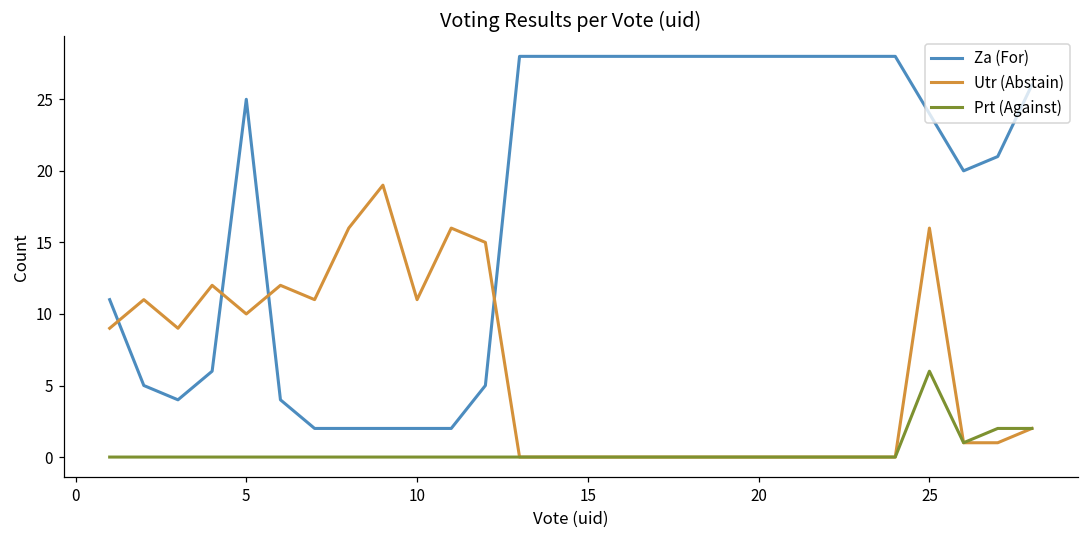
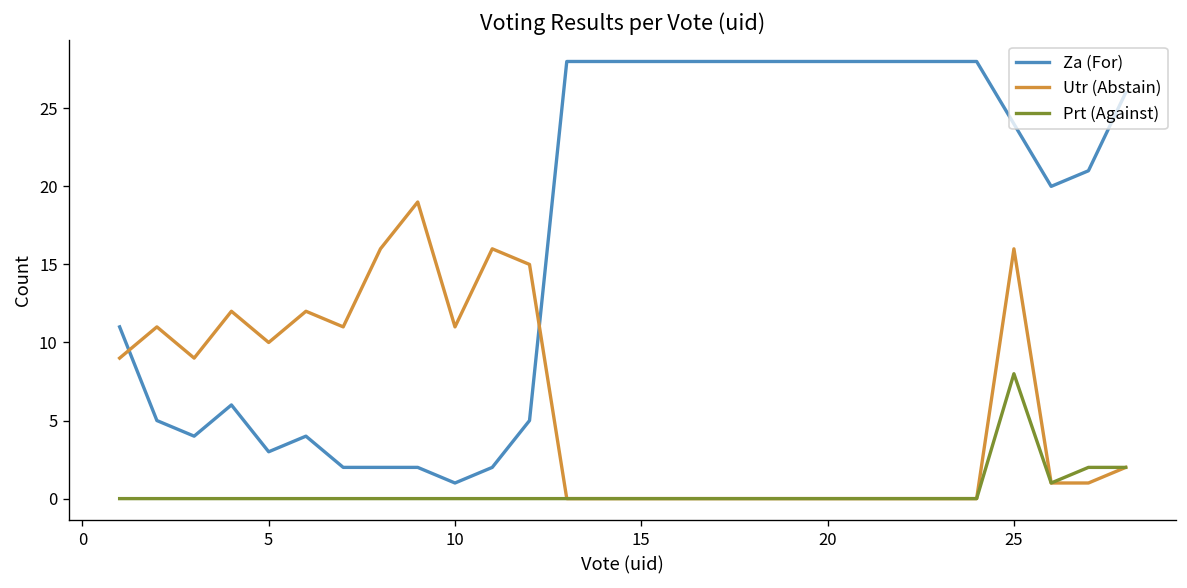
Za (For), 5: 25 -> 3
Za (For), 10: 2 -> 1
Prt (Against), 25: 6 -> 8
